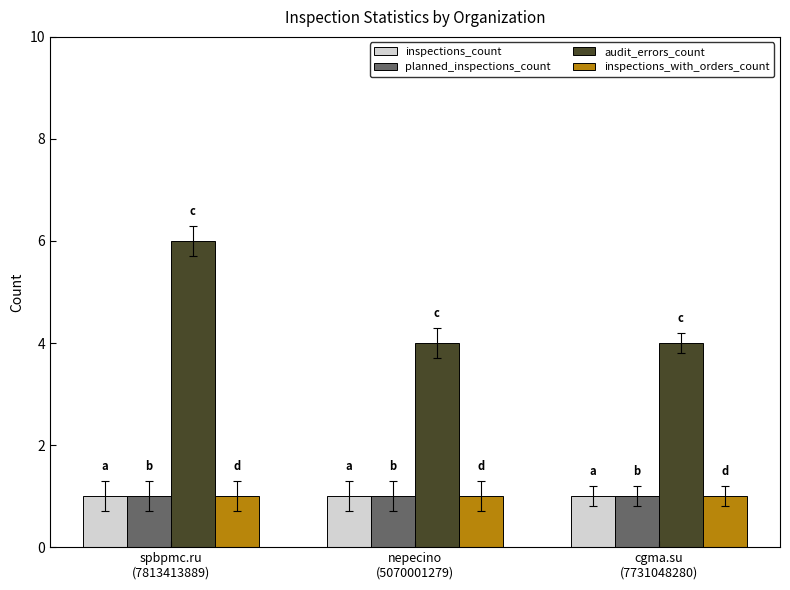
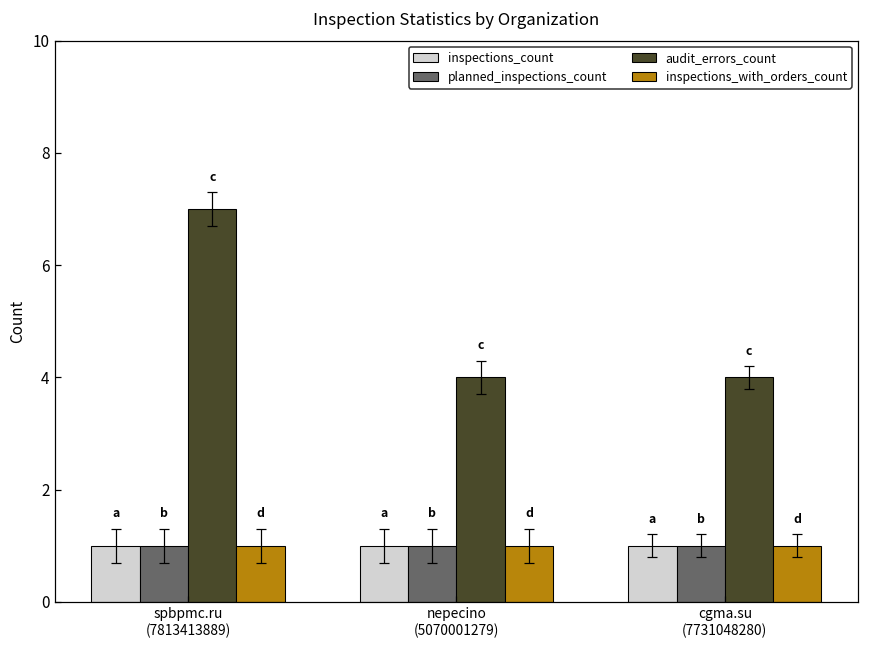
audit_errors_count, spbpmc.ru (7813413889): 6 -> 7
